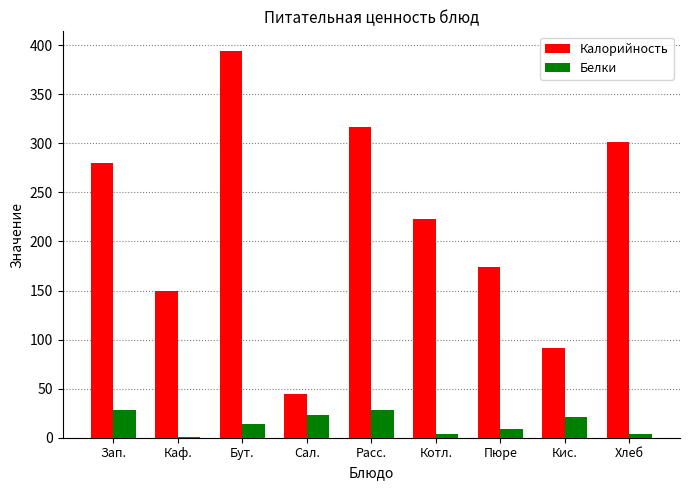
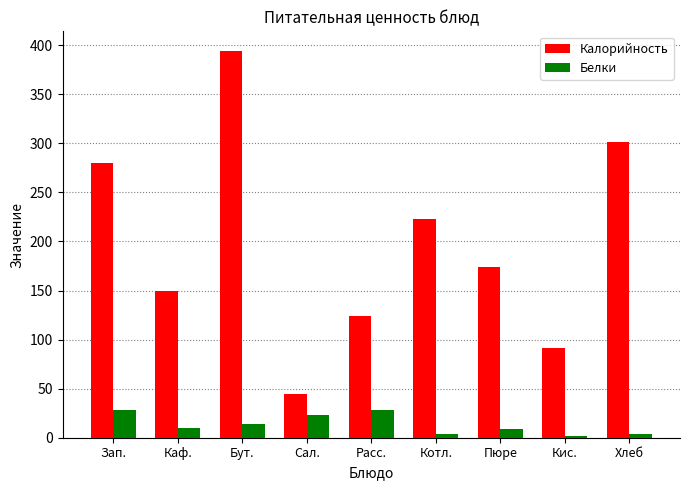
Белки, Каф.: 0 -> 10
Калорийность, Расс.: 320 -> 120
Белки, Кис.: 20 -> 0
